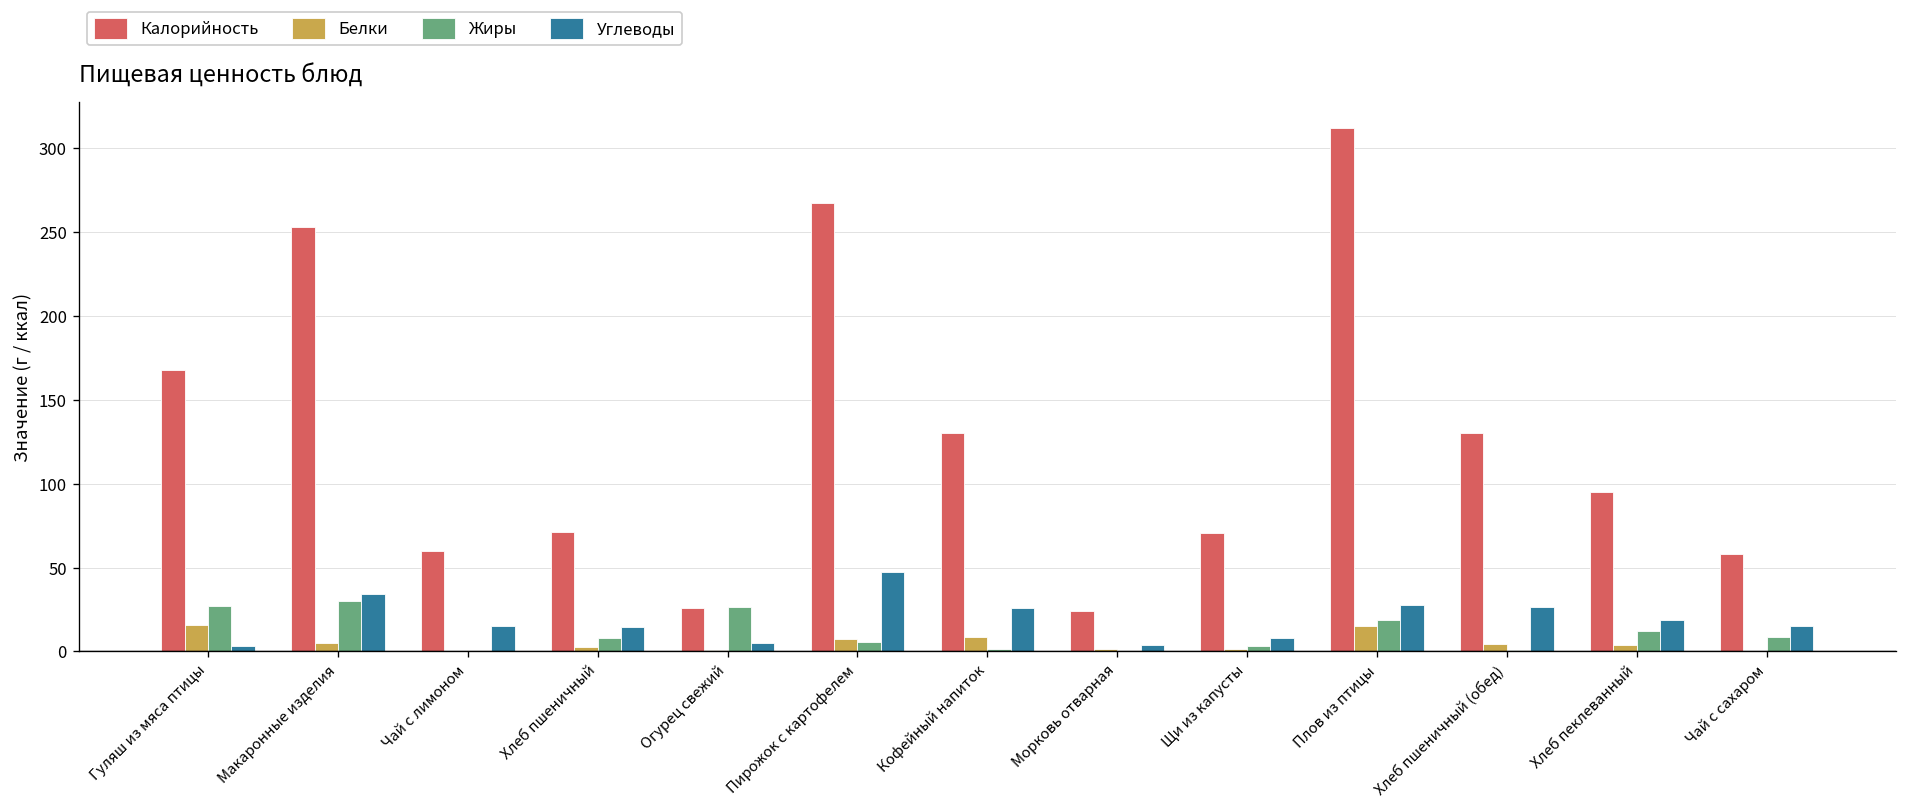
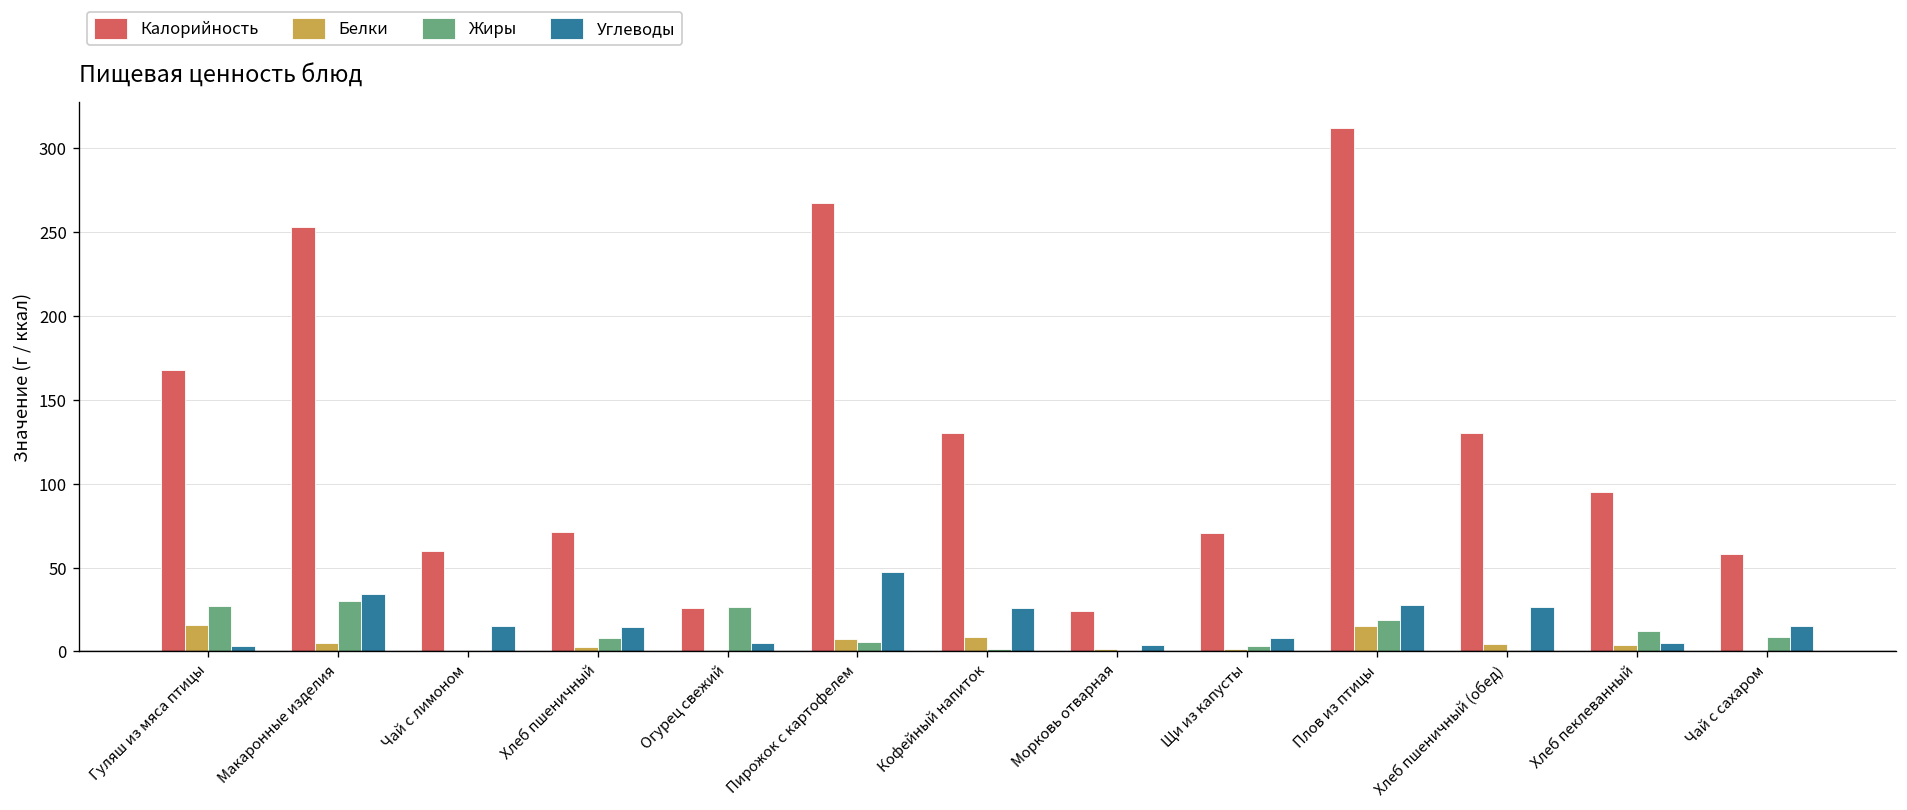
Углеводы, Хлеб пеклеванный: 19 -> 5
